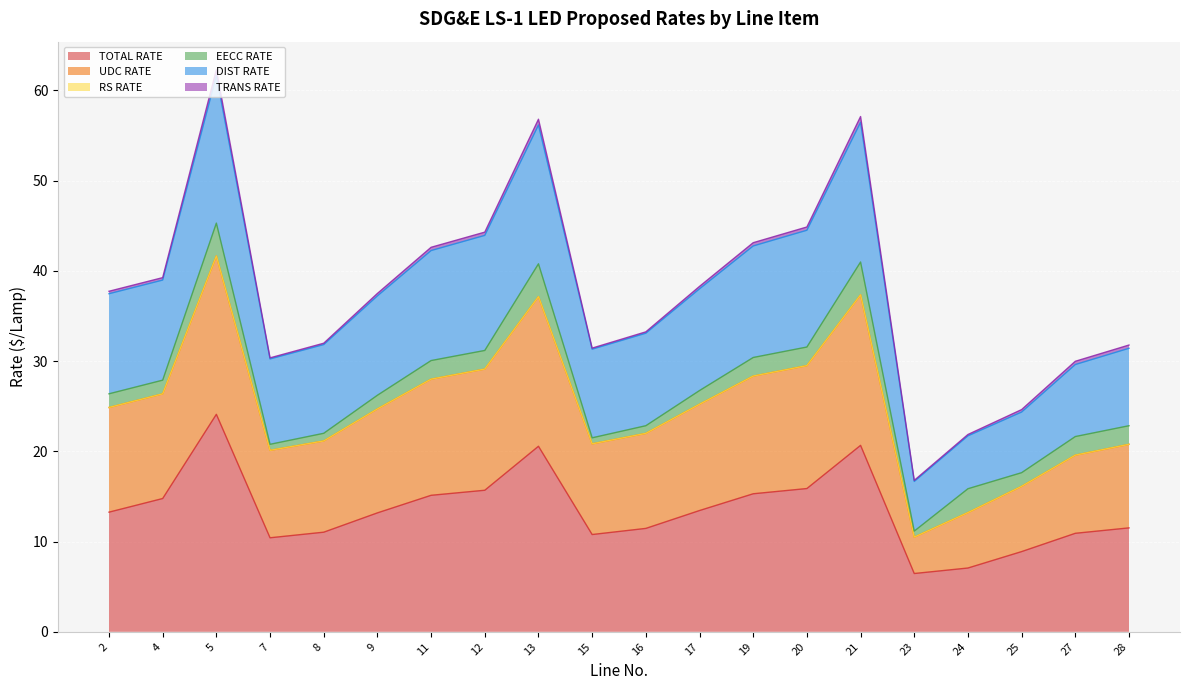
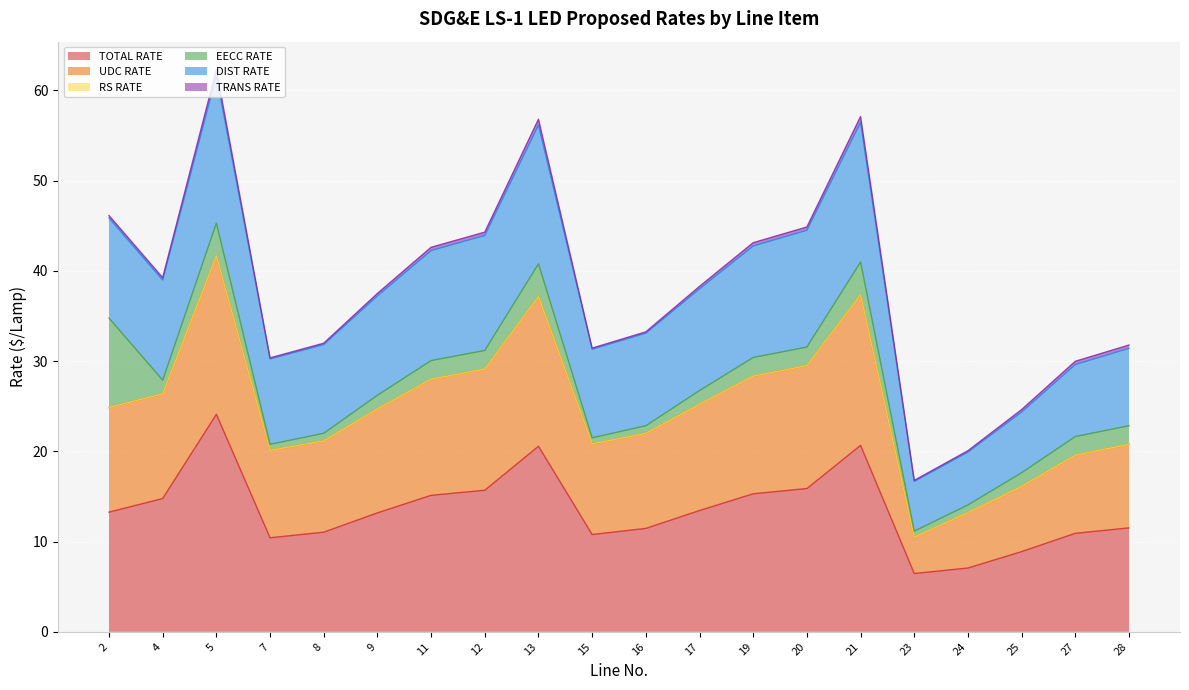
EECC RATE, 2: 2 -> 10
EECC RATE, 24: 3 -> 1
